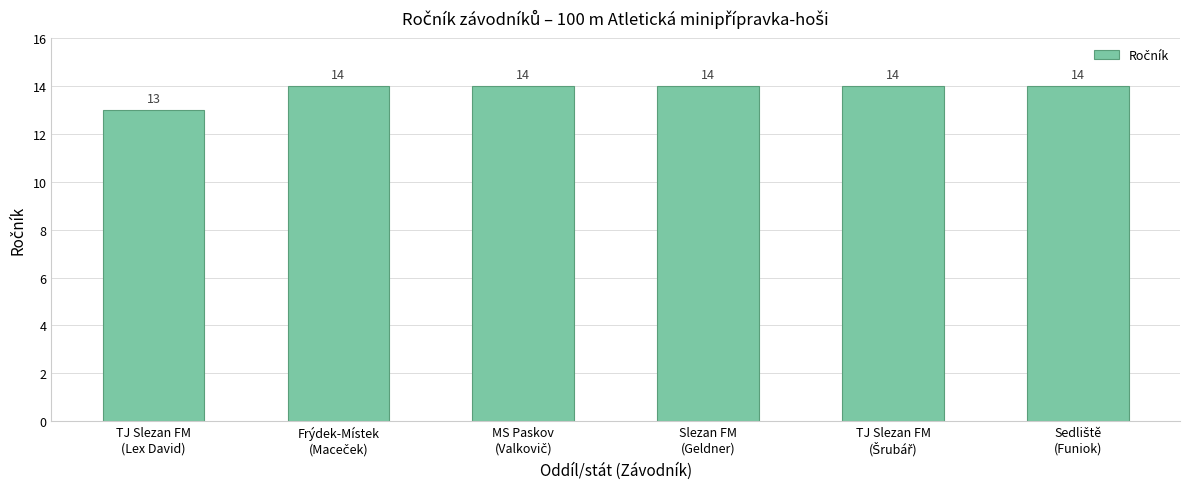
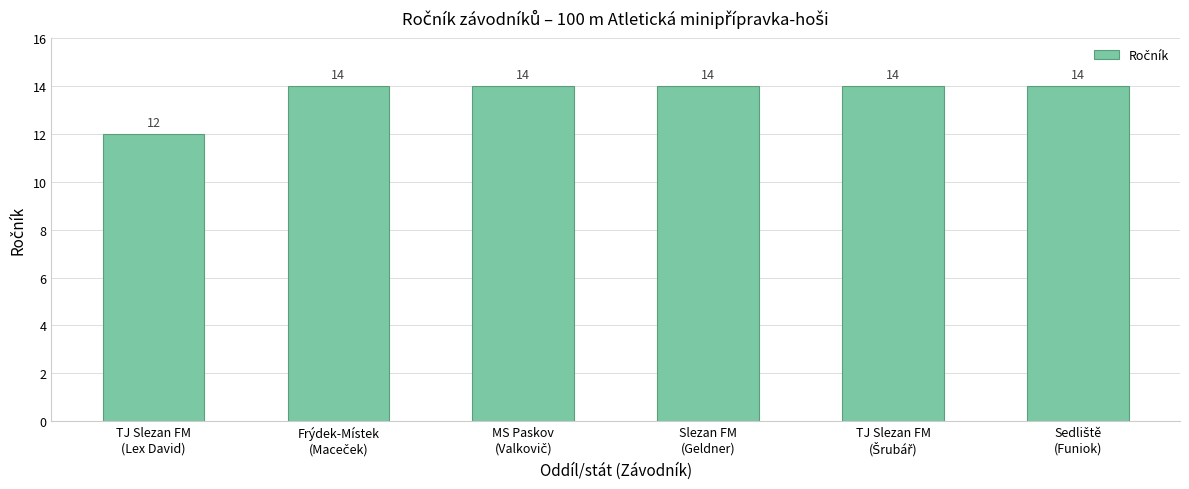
TJ Slezan FM (Lex David): 13 -> 12
